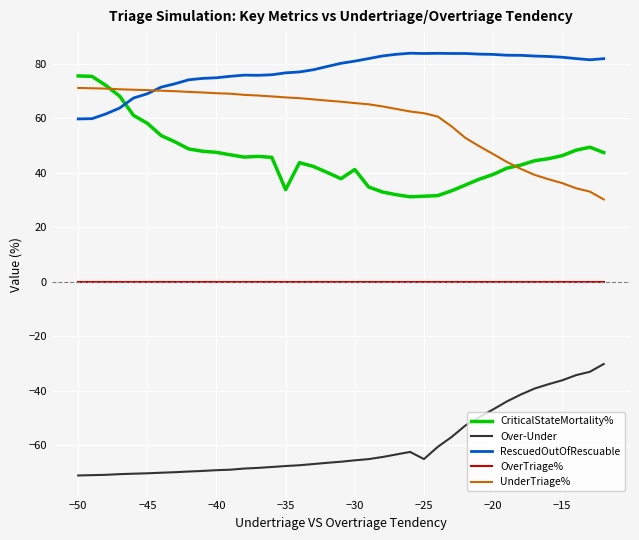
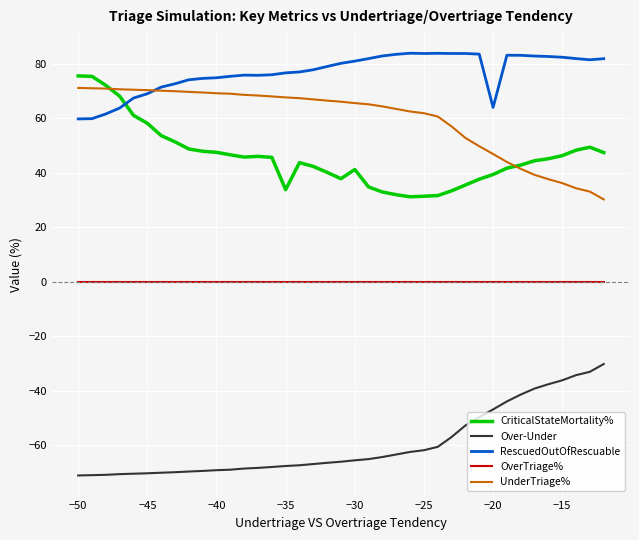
Over-Under, −25: -65 -> -62
RescuedOutOfRescuable, −20: 83 -> 64
